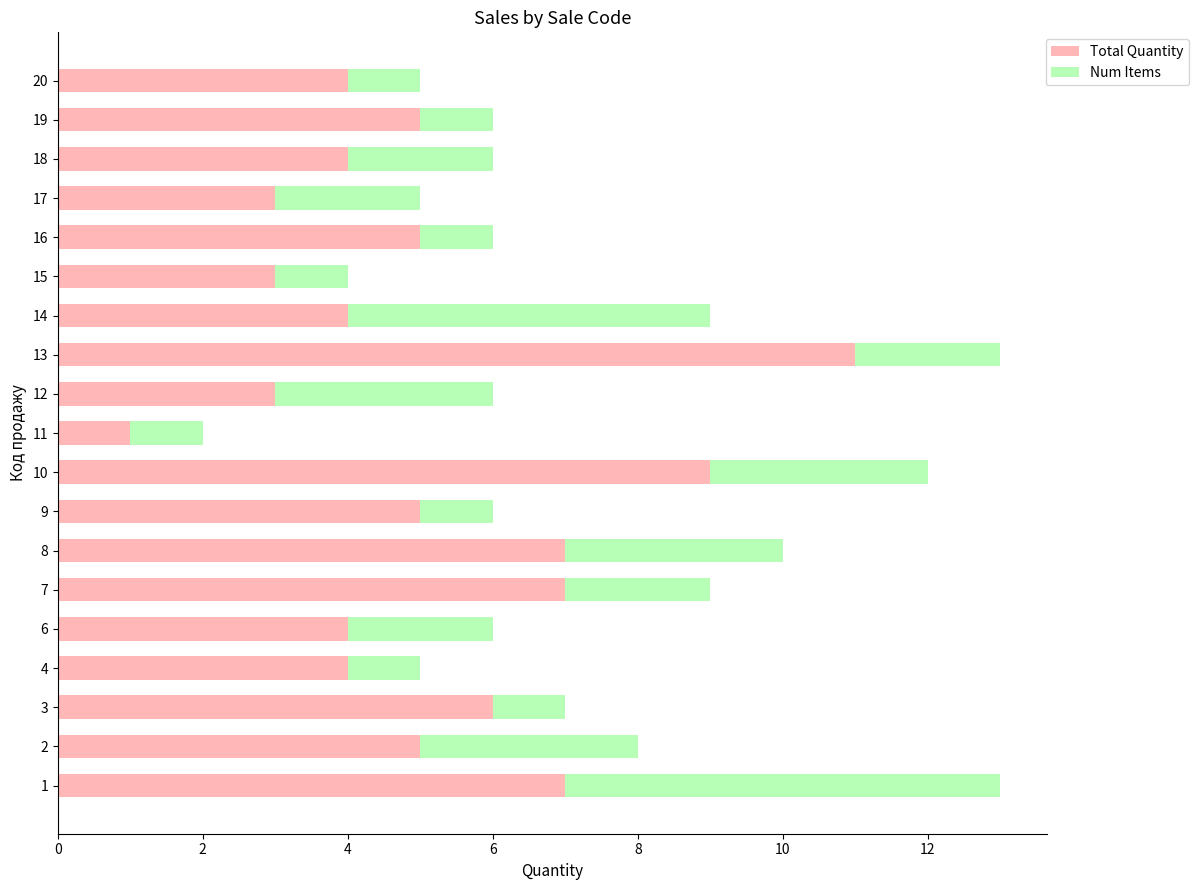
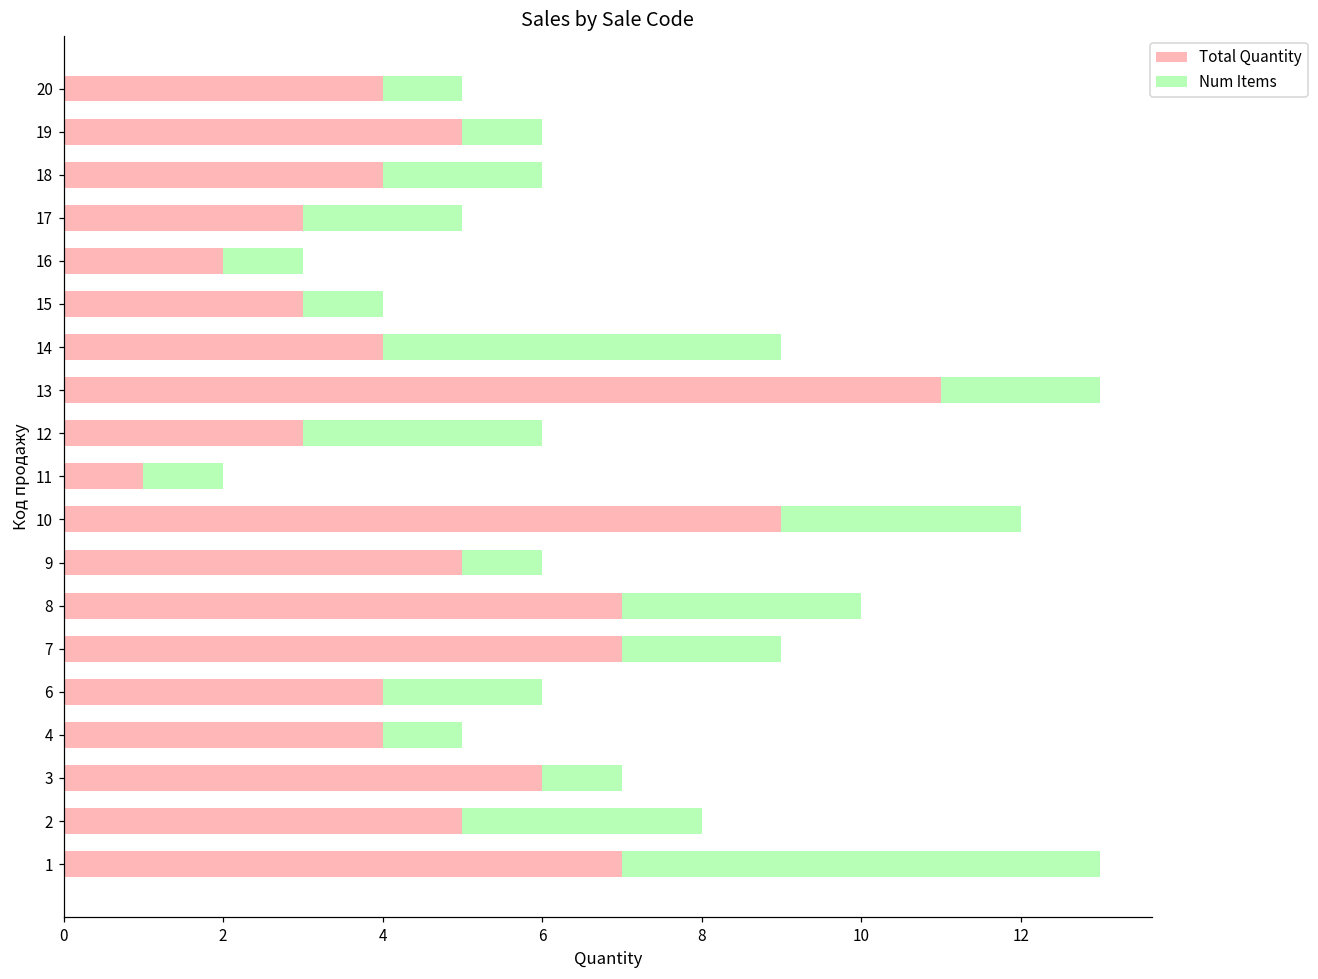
Total Quantity, 16: 5 -> 2
